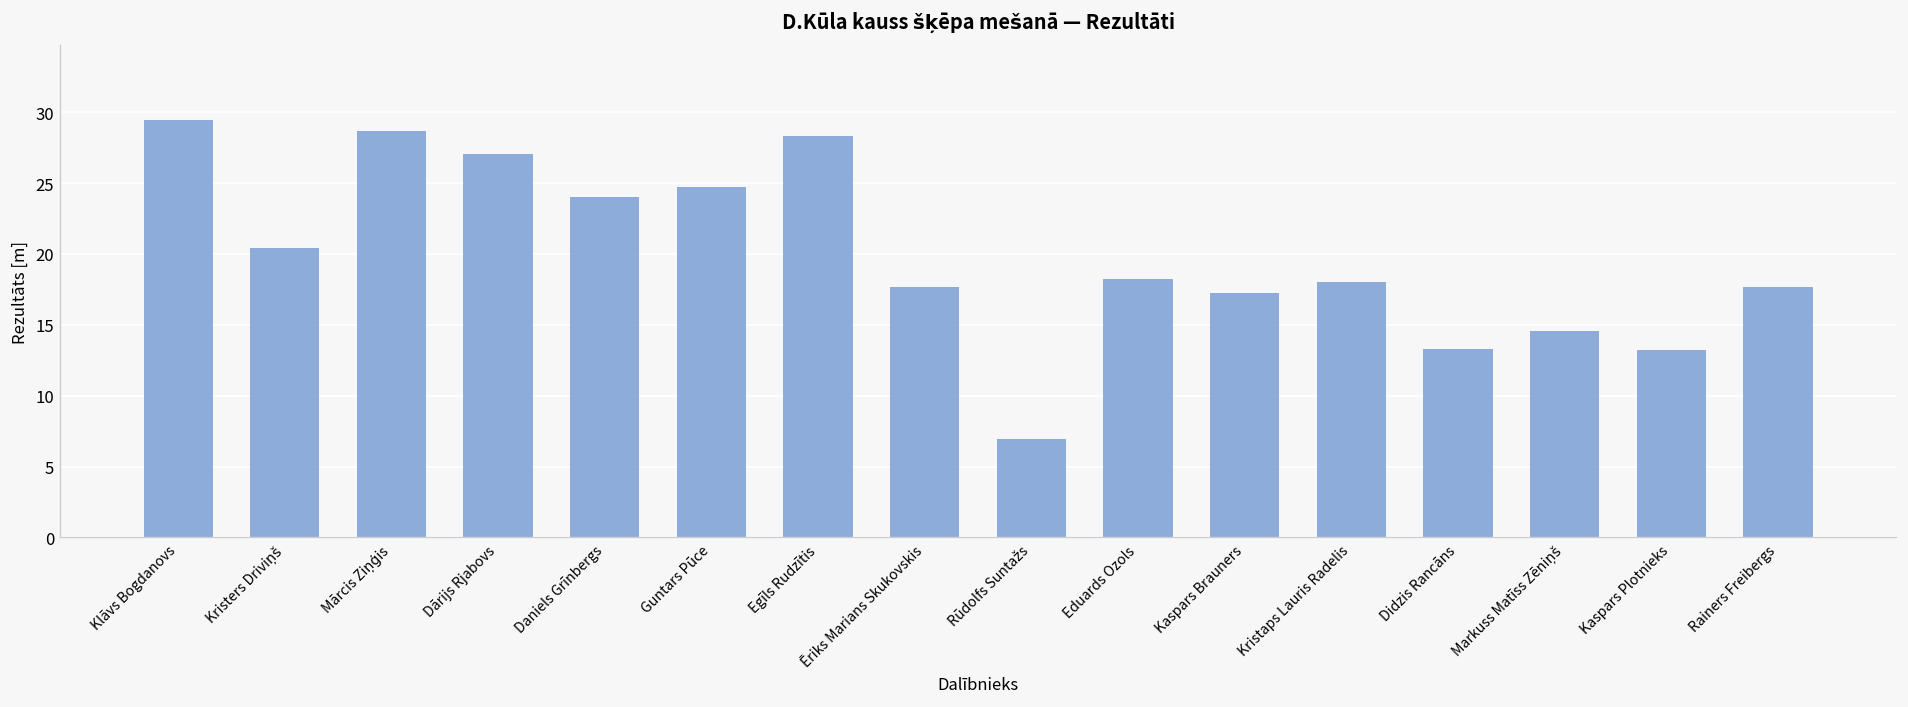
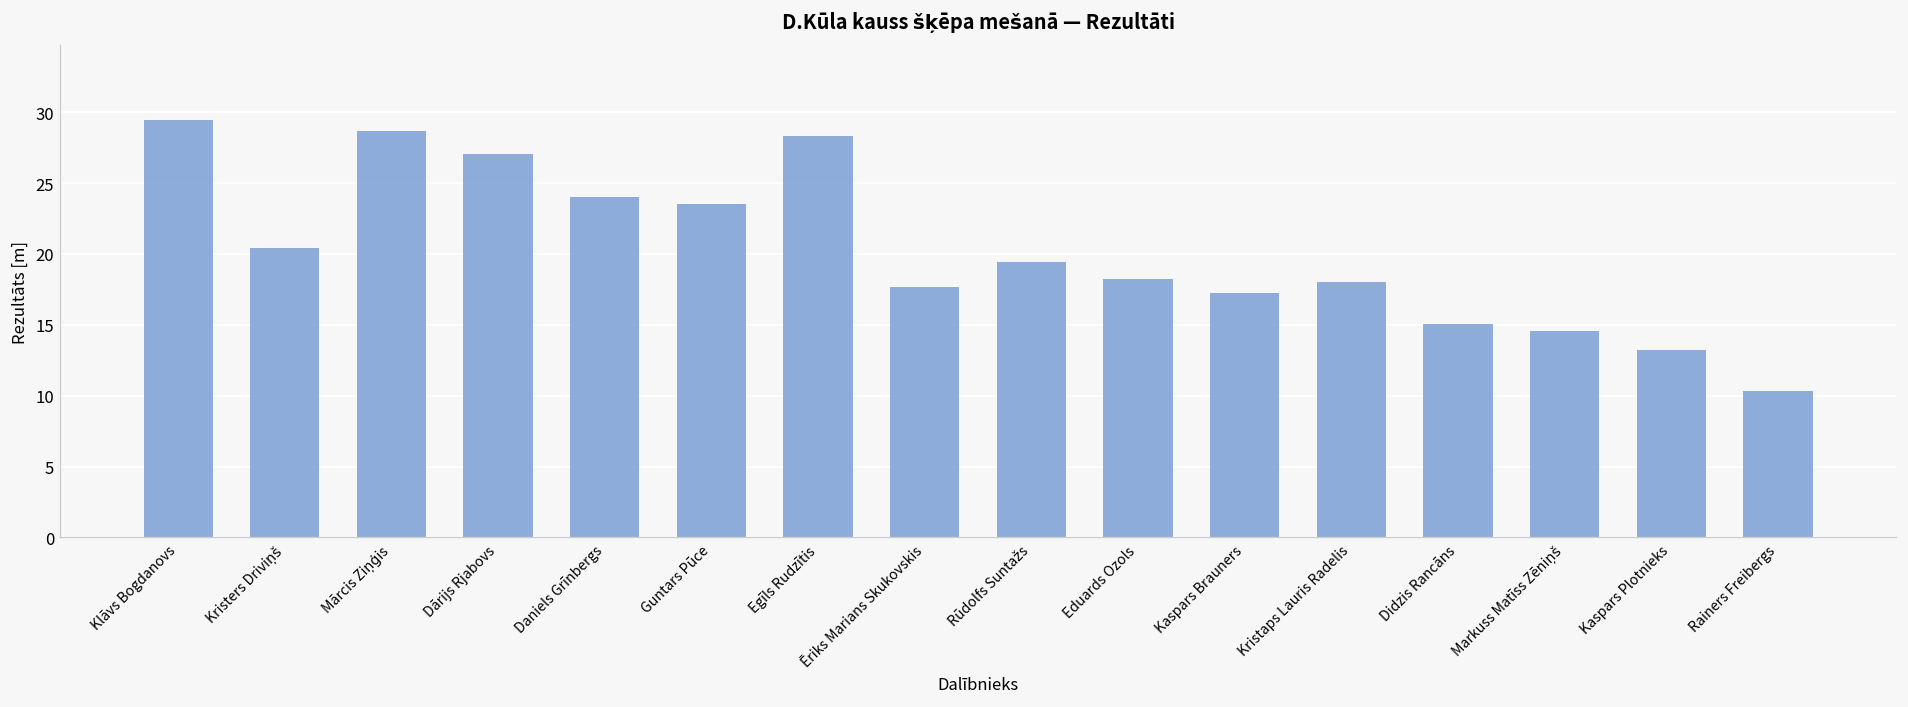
Guntars Pūce: 24.7 -> 23.5
Rūdolfs Suntažs: 6.9 -> 19.4
Didzis Rancāns: 13.3 -> 15.1
Rainers Freibergs: 17.7 -> 10.3
